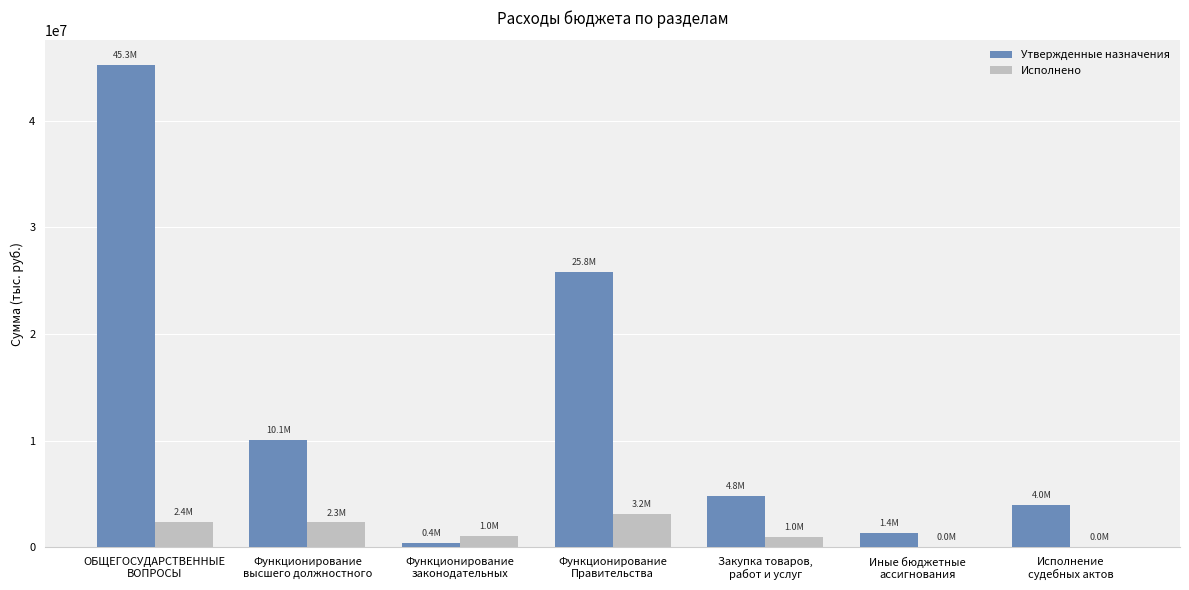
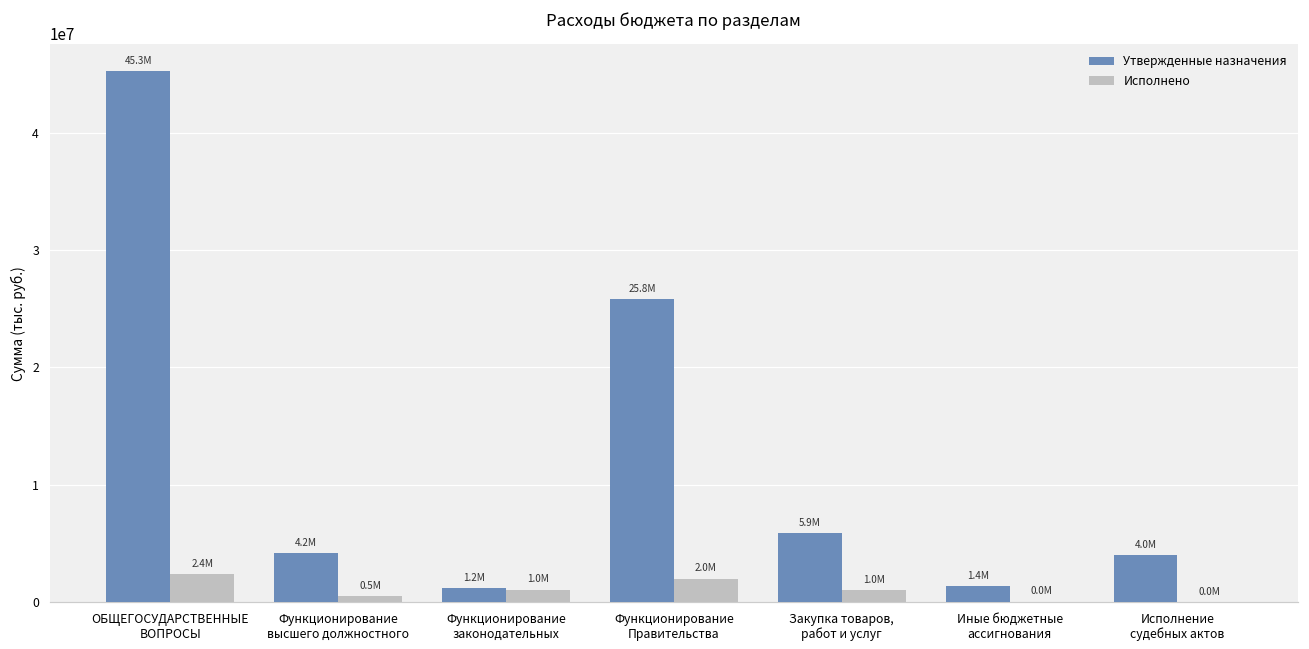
Утвержденные назначения, Функционирование высшего должностного: 10.1M -> 4.2M
Исполнено, Функционирование высшего должностного: 2.3M -> 0.5M
Утвержденные назначения, Функционирование законодательных: 0.4M -> 1.2M
Исполнено, Функционирование Правительства: 3.2M -> 2.0M
Утвержденные назначения, Закупка товаров, работ и услуг: 4.8M -> 5.9M
